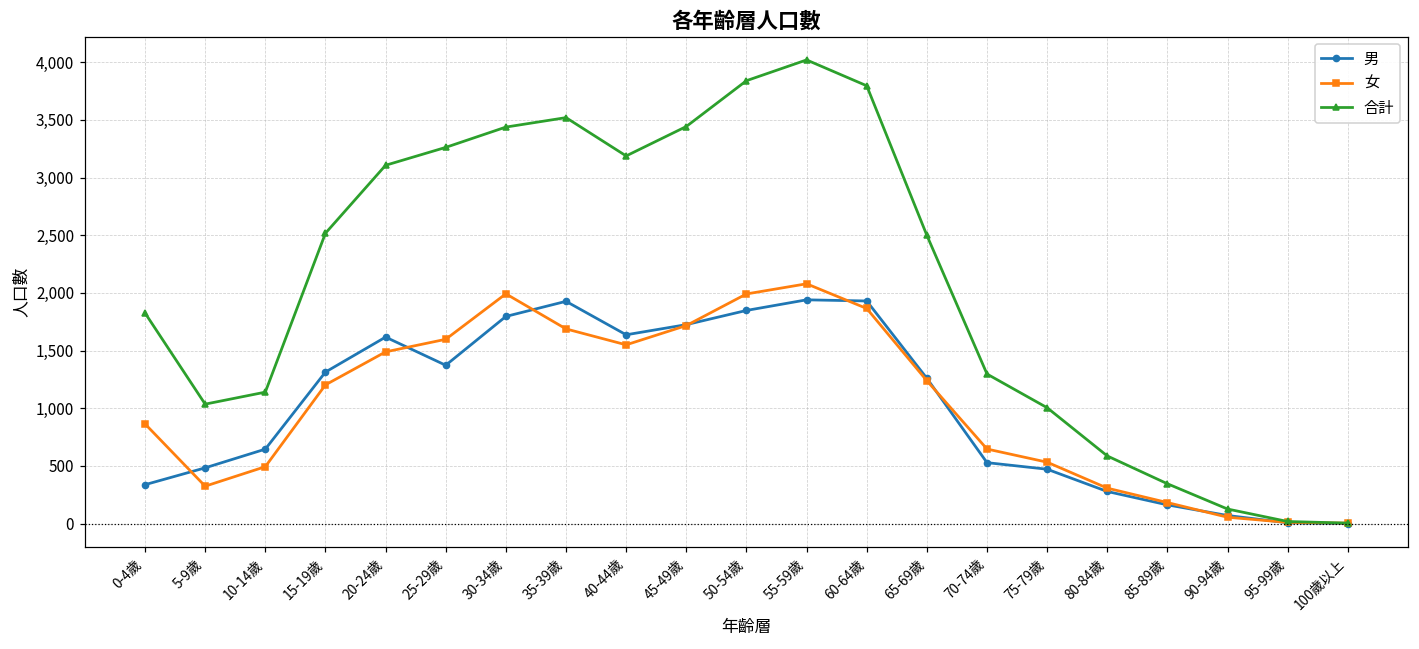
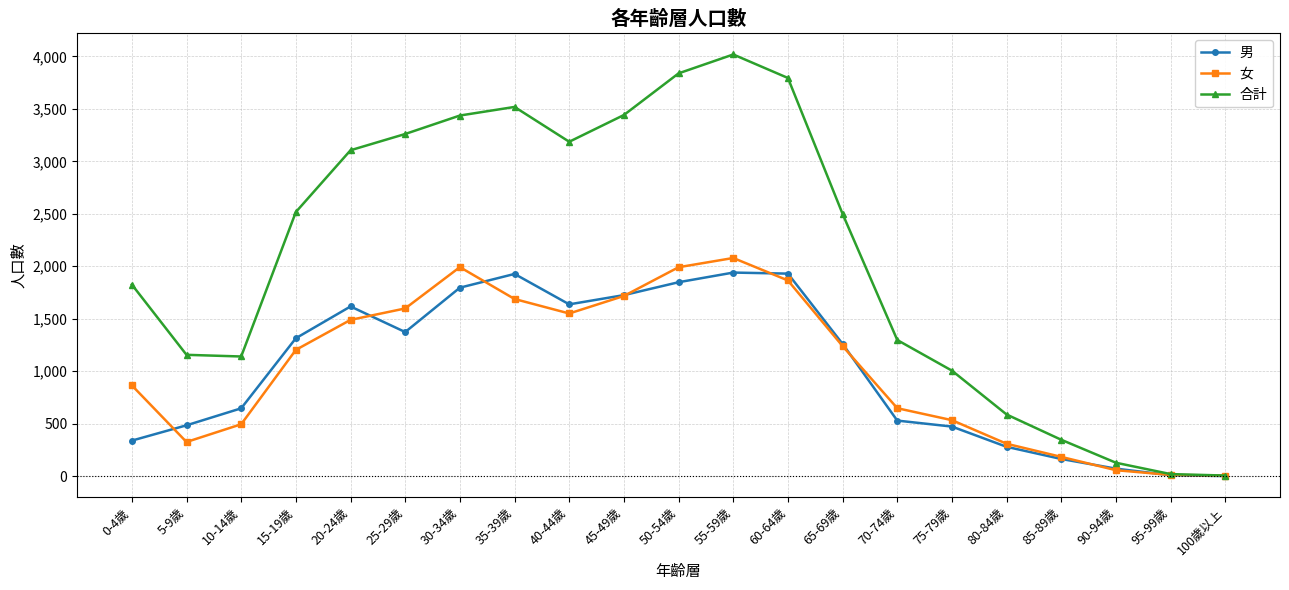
合計, 5-9歲: 1,040 -> 1,160
